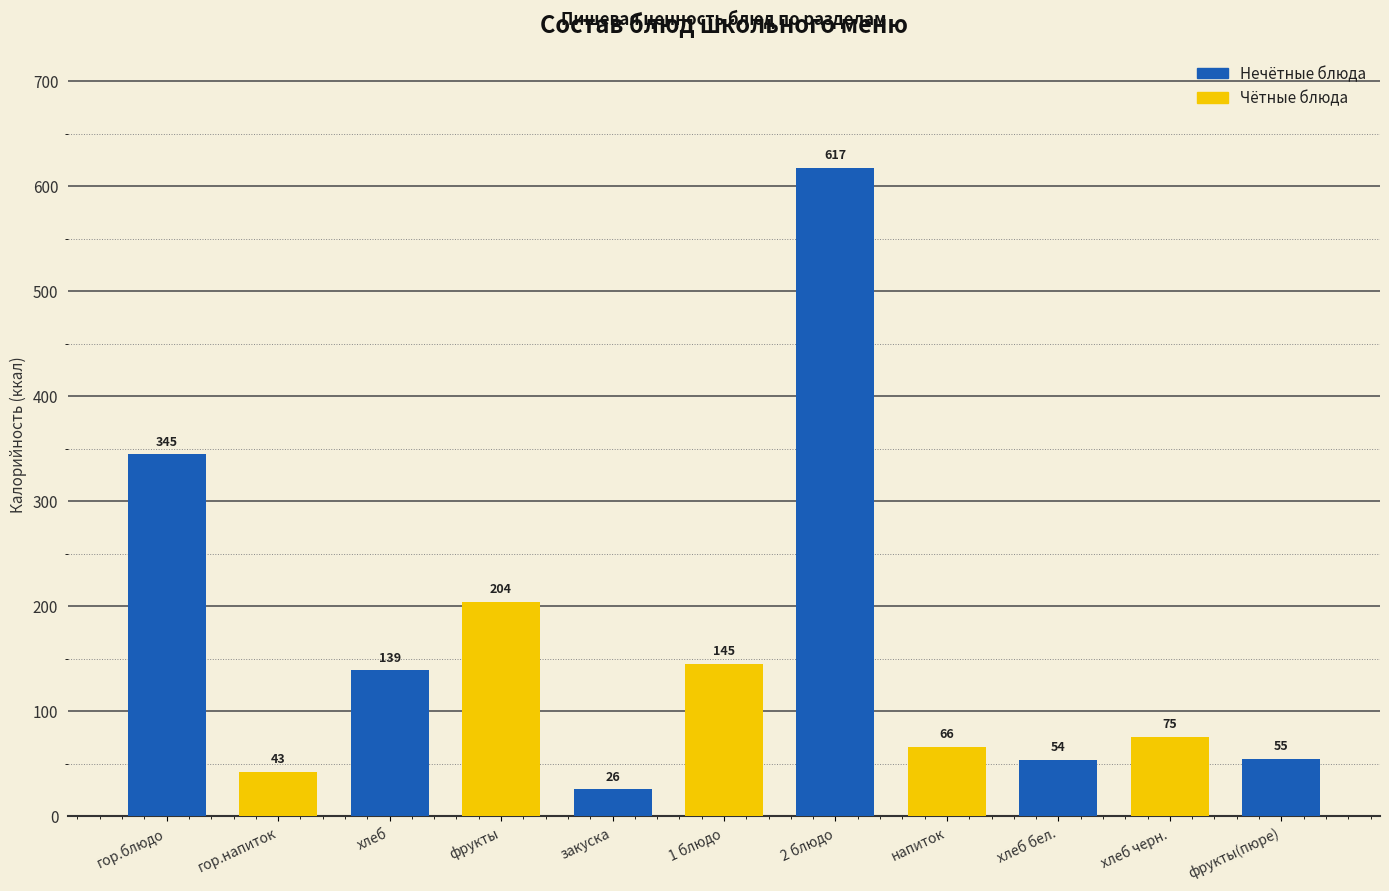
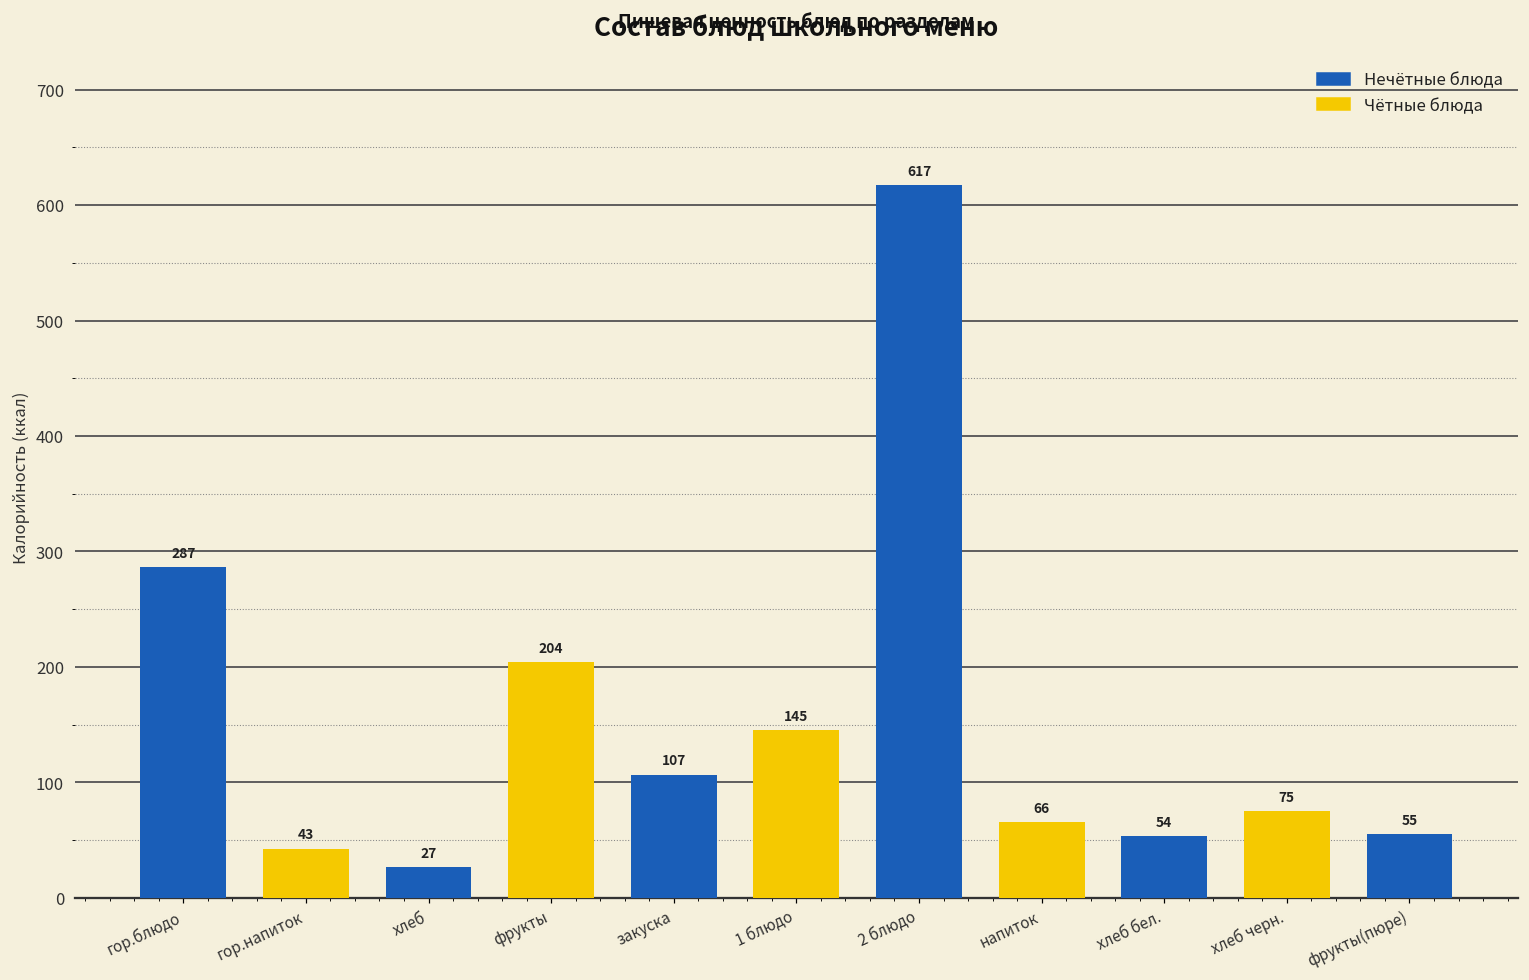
гор.блюдо: 345 -> 287
хлеб: 139 -> 27
закуска: 26 -> 107
